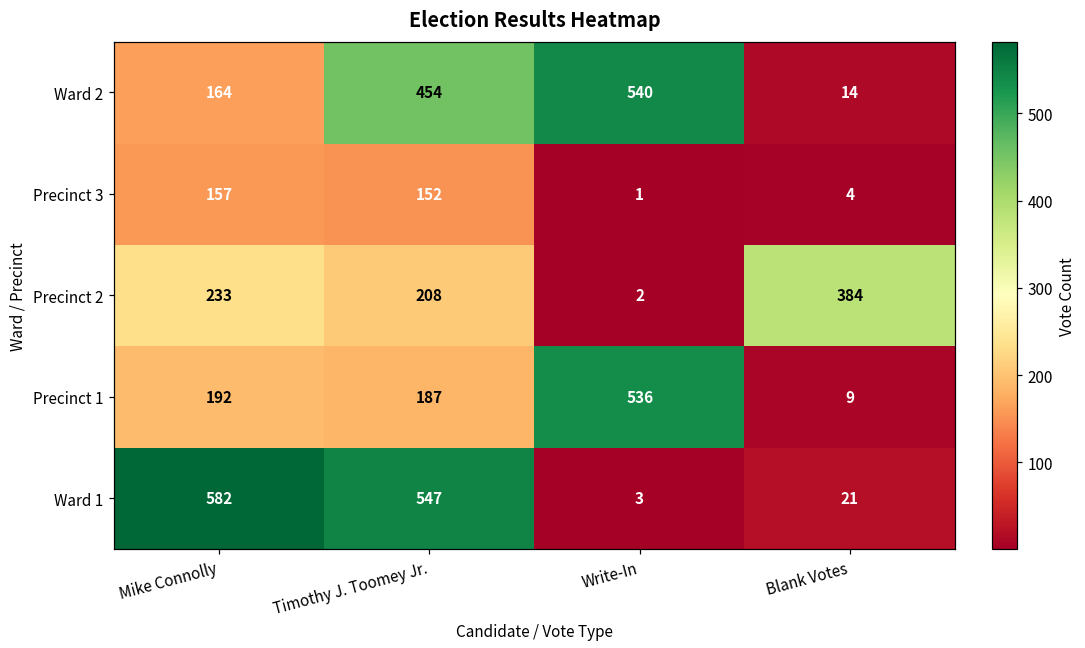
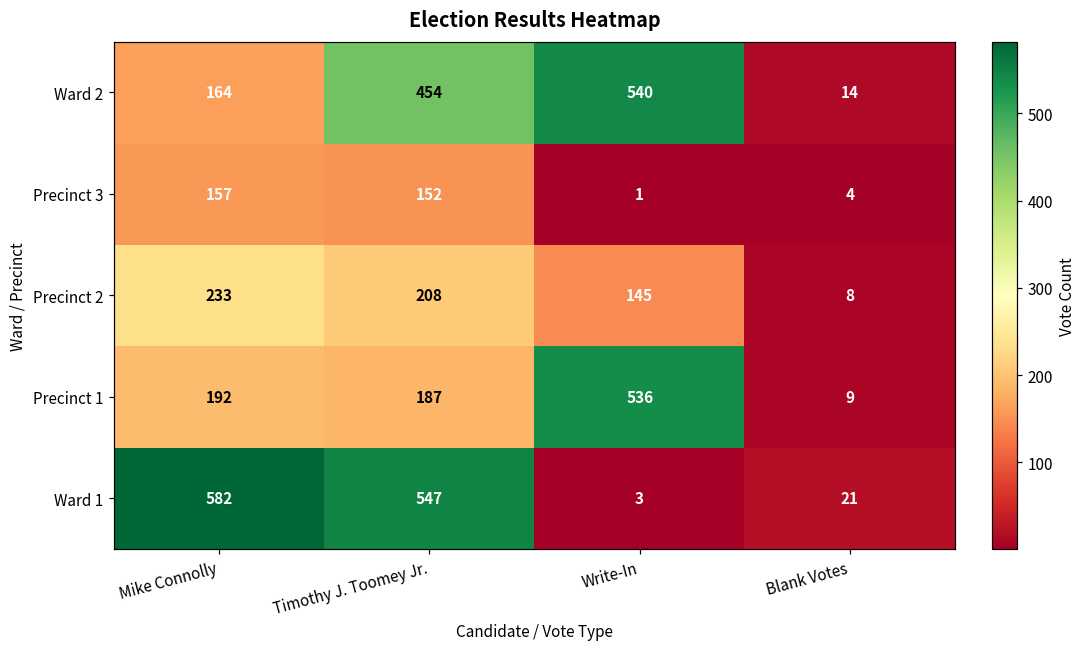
Precinct 2, Write-In: 2 -> 145
Precinct 2, Blank Votes: 384 -> 8
